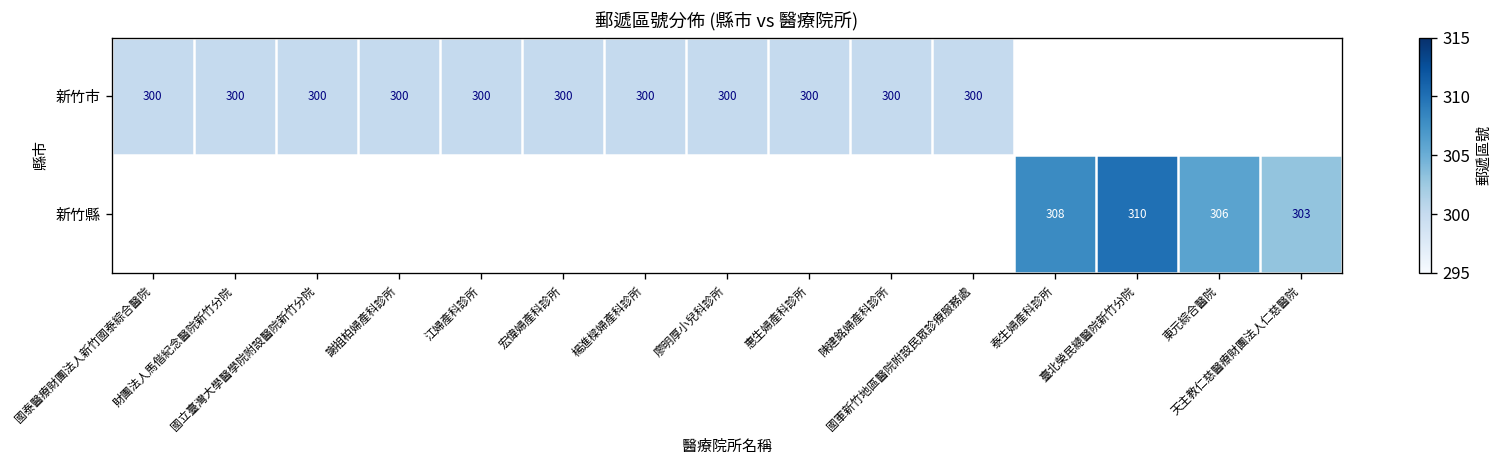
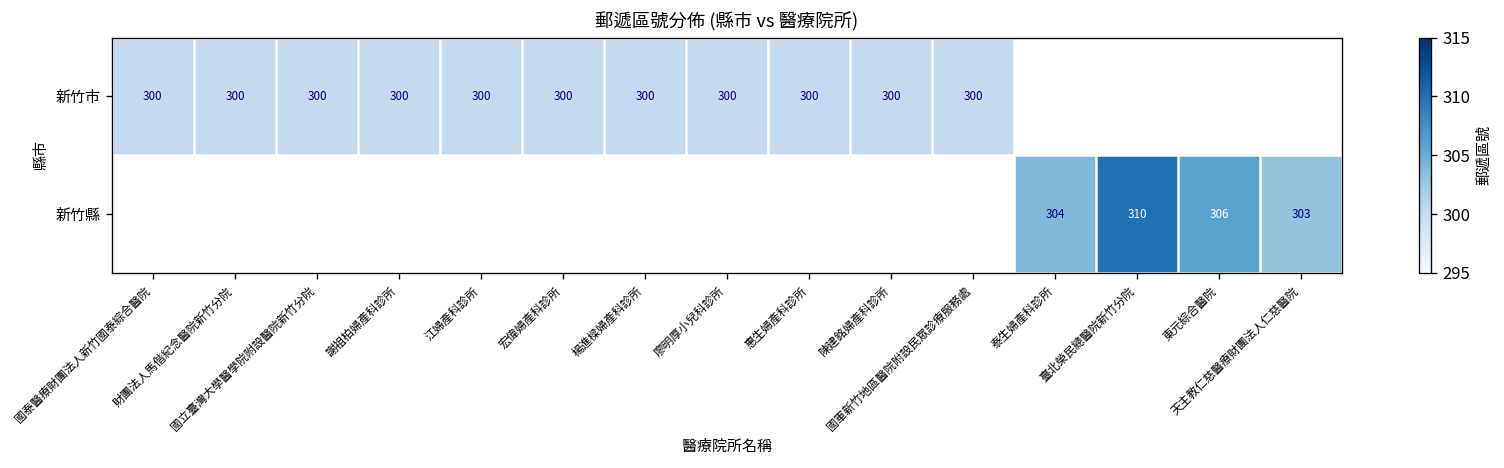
新竹縣, 泰生婦產科診所: 308 -> 304
